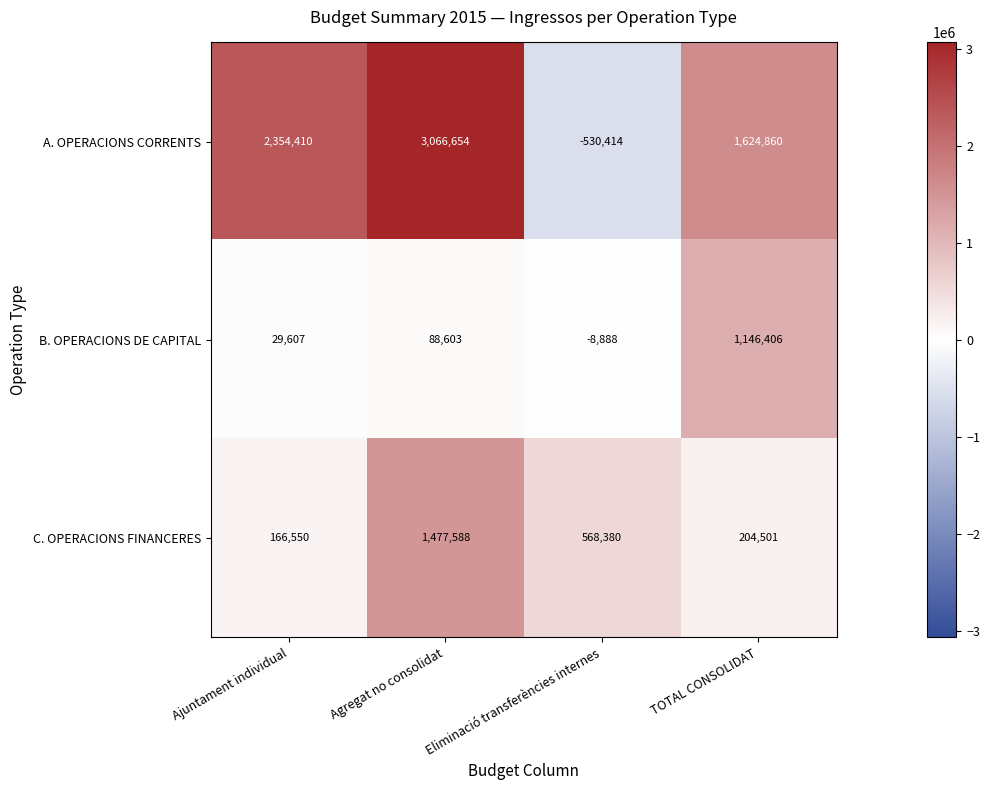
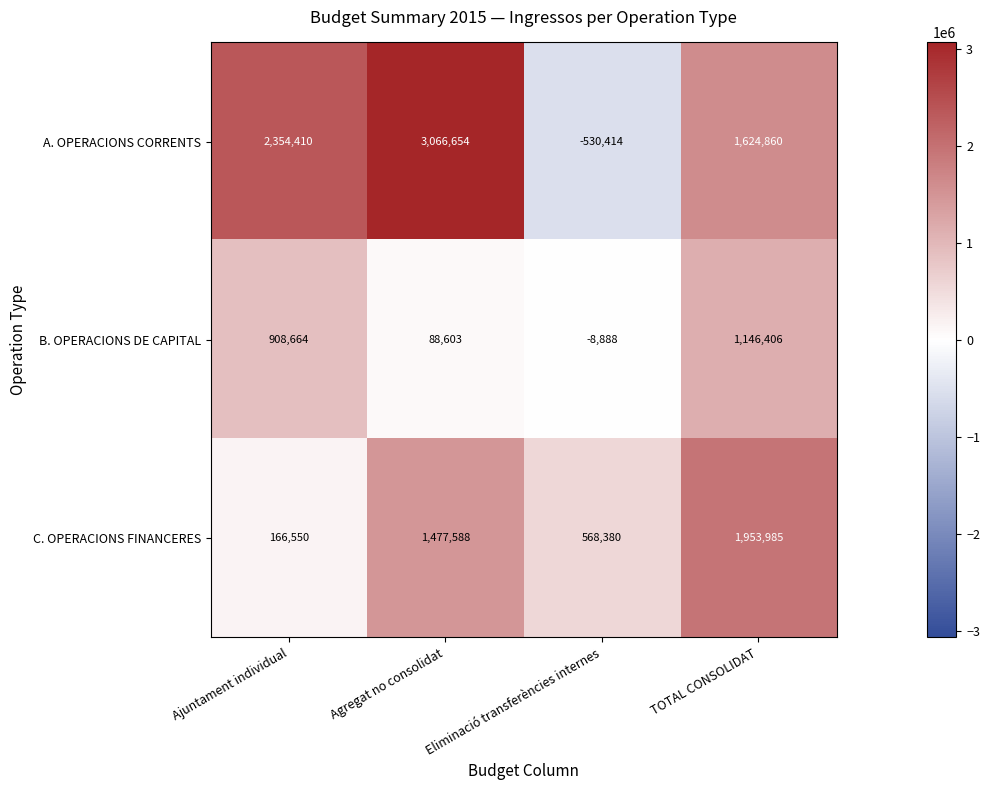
B. OPERACIONS DE CAPITAL, Ajuntament individual: 29,607 -> 908,664
C. OPERACIONS FINANCERES, TOTAL CONSOLIDAT: 204,501 -> 1,953,985
